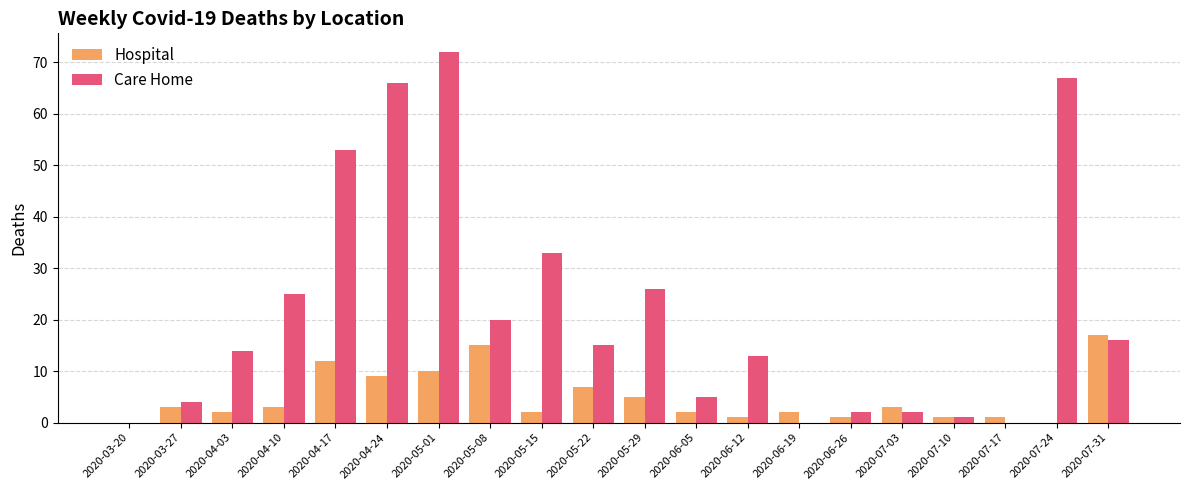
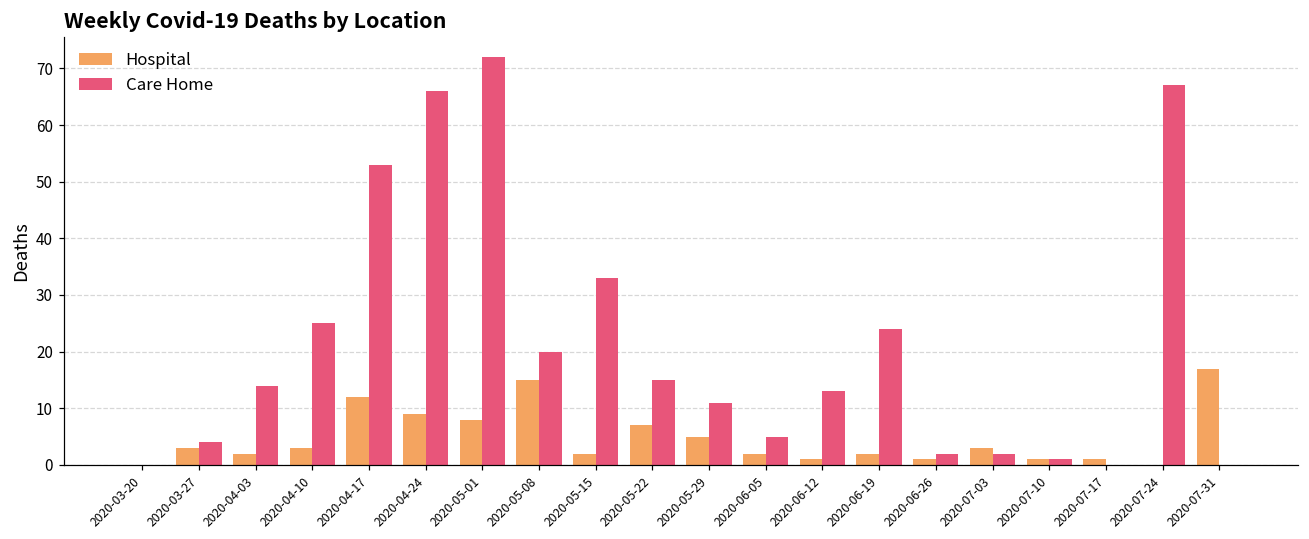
Hospital, 2020-05-01: 10 -> 8
Care Home, 2020-05-29: 26 -> 11
Care Home, 2020-06-19: 0 -> 24
Care Home, 2020-07-31: 16 -> 0
